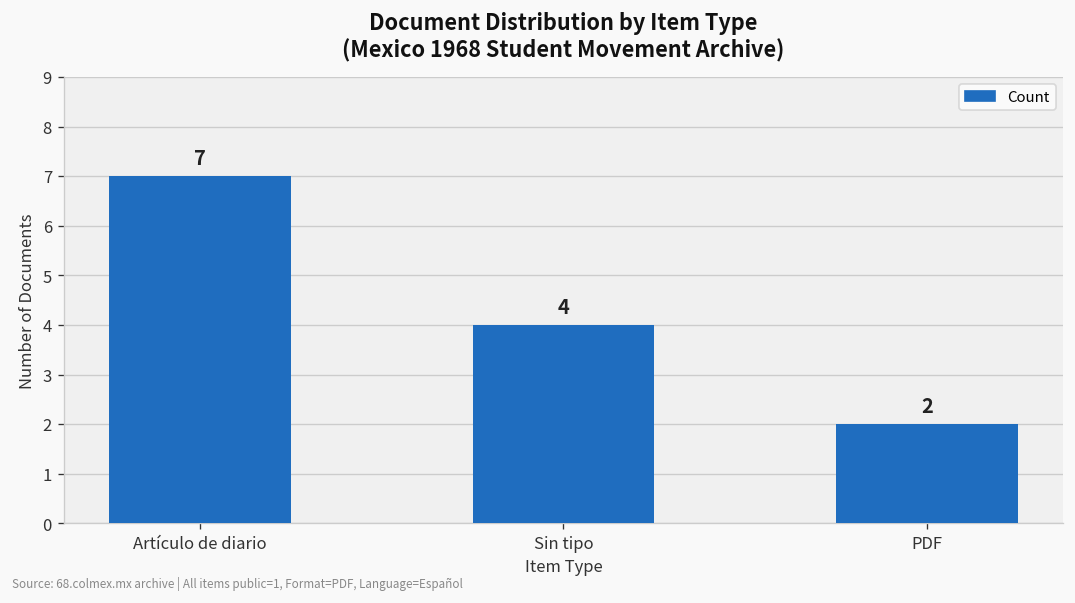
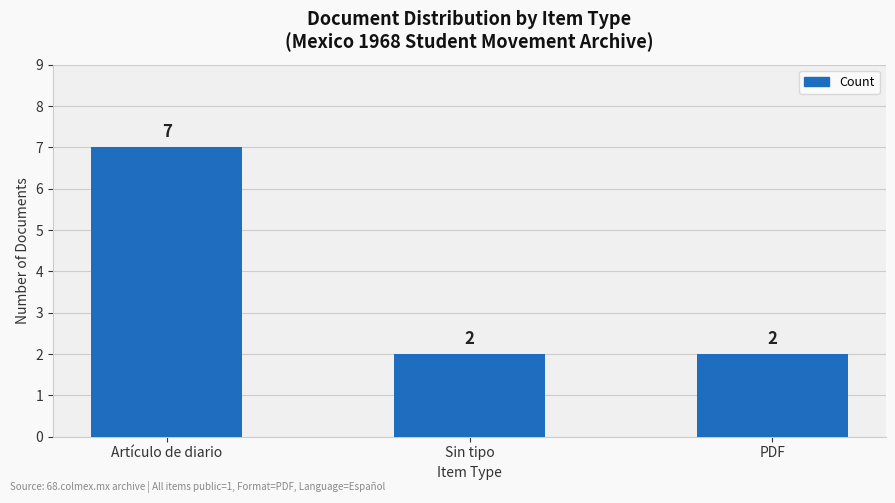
Sin tipo: 4 -> 2
